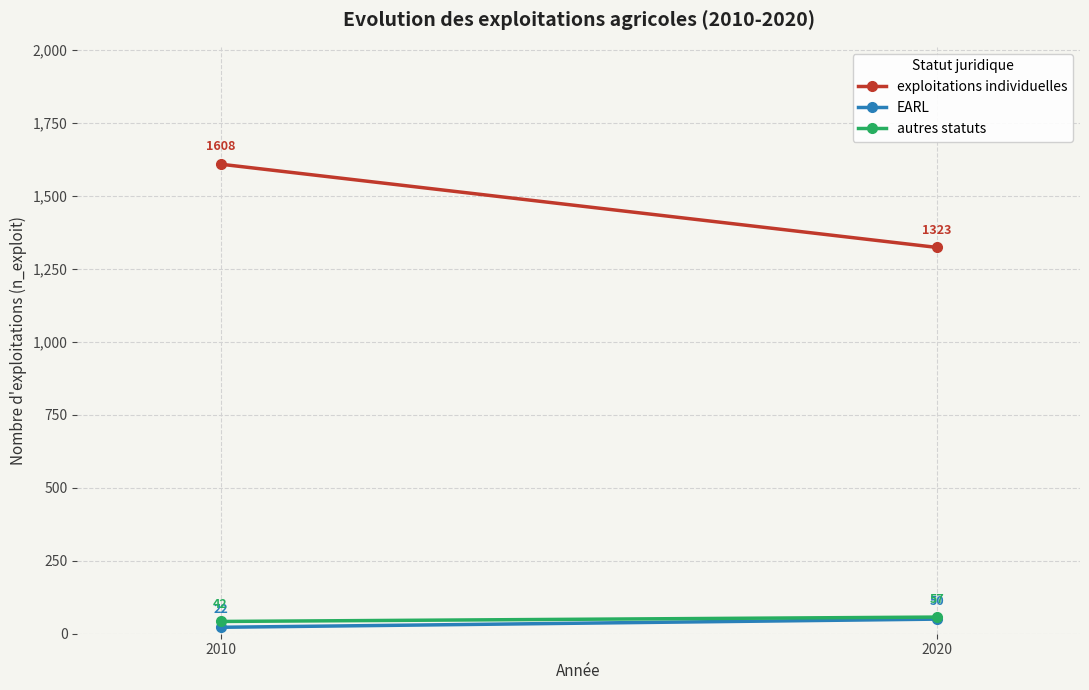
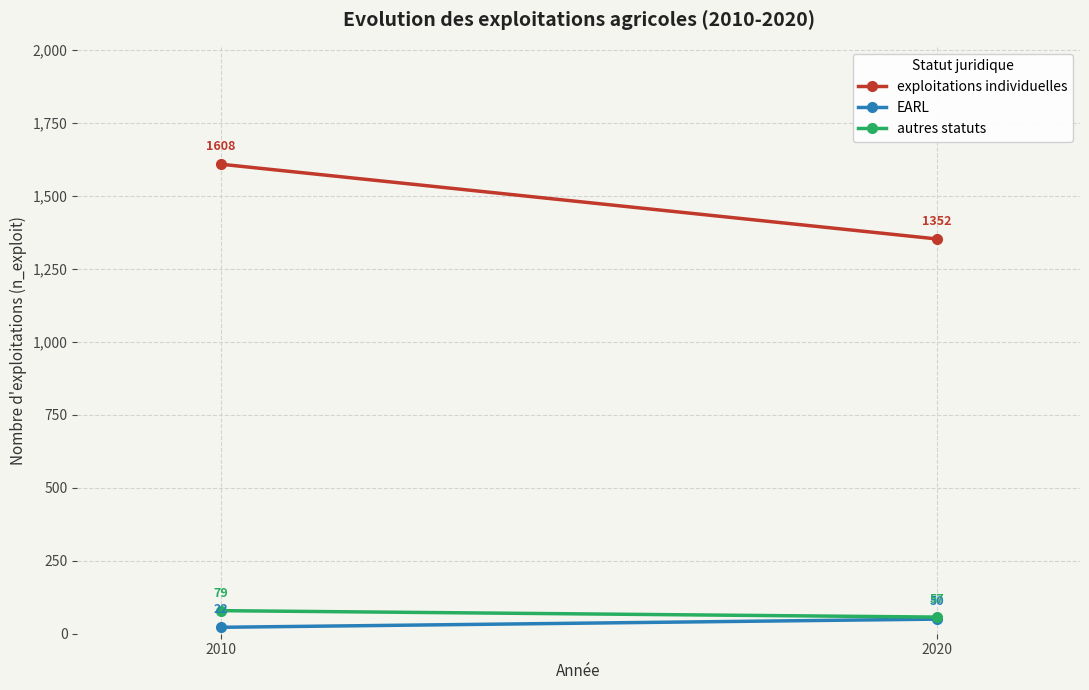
autres statuts, 2010: 42 -> 79
exploitations individuelles, 2020: 1323 -> 1352
